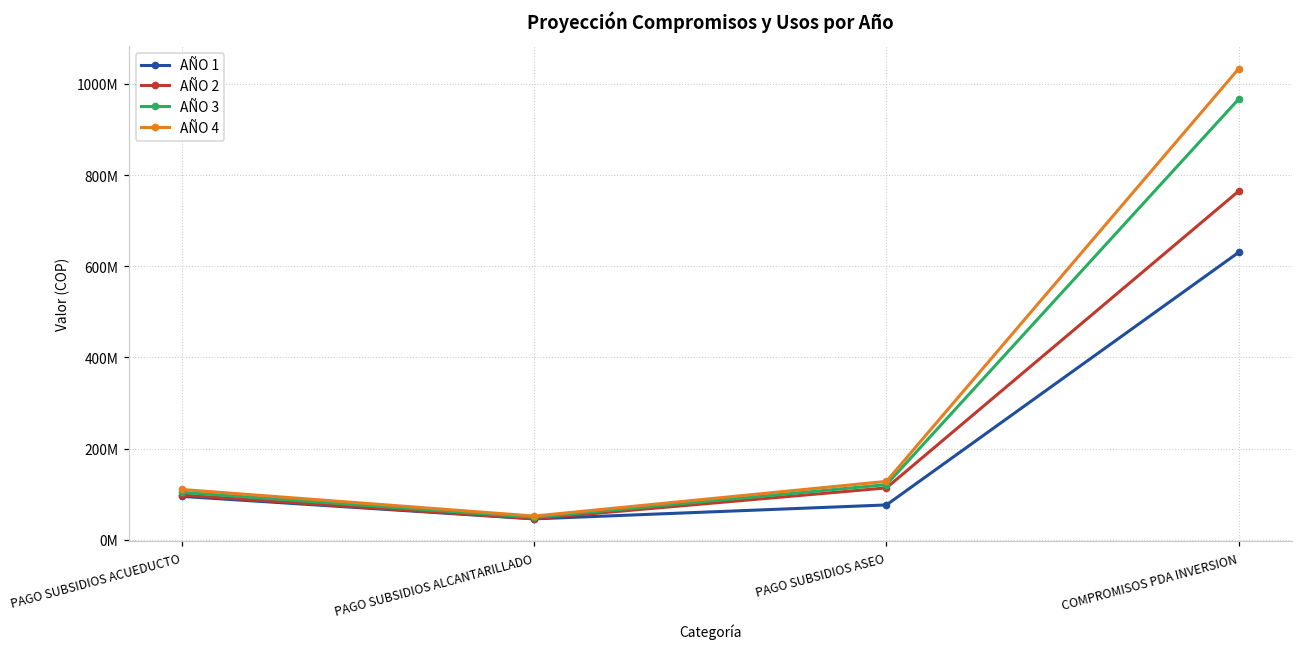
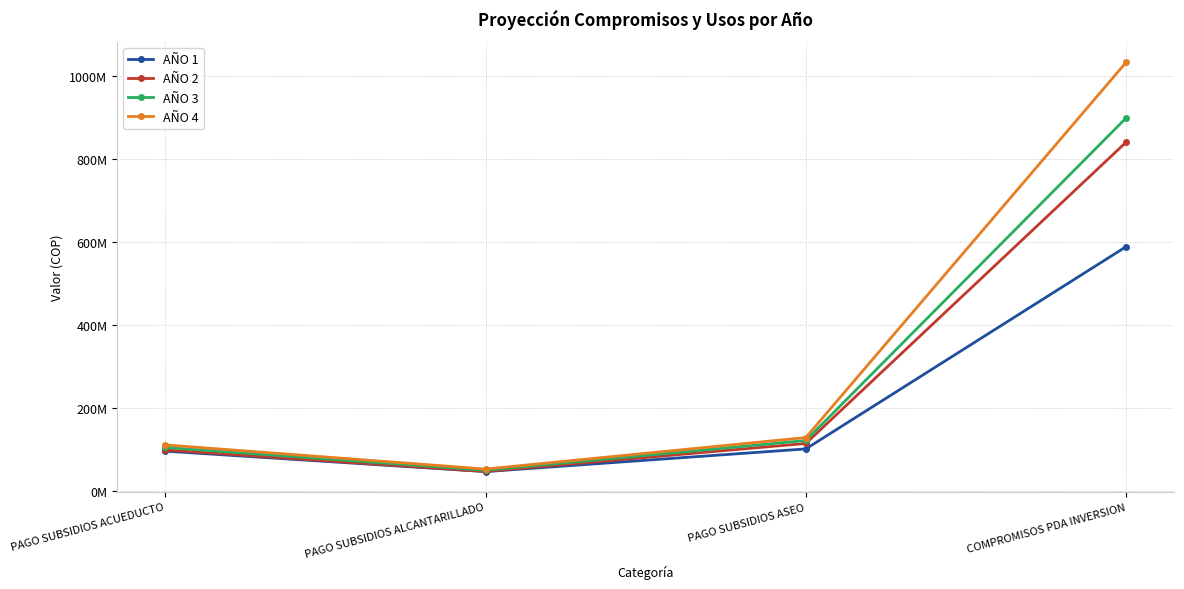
AÑO 1, PAGO SUBSIDIOS ASEO: 80000000 -> 100000000
AÑO 1, COMPROMISOS PDA INVERSION: 630000000 -> 590000000
AÑO 2, COMPROMISOS PDA INVERSION: 760000000 -> 840000000
AÑO 3, COMPROMISOS PDA INVERSION: 970000000 -> 900000000
